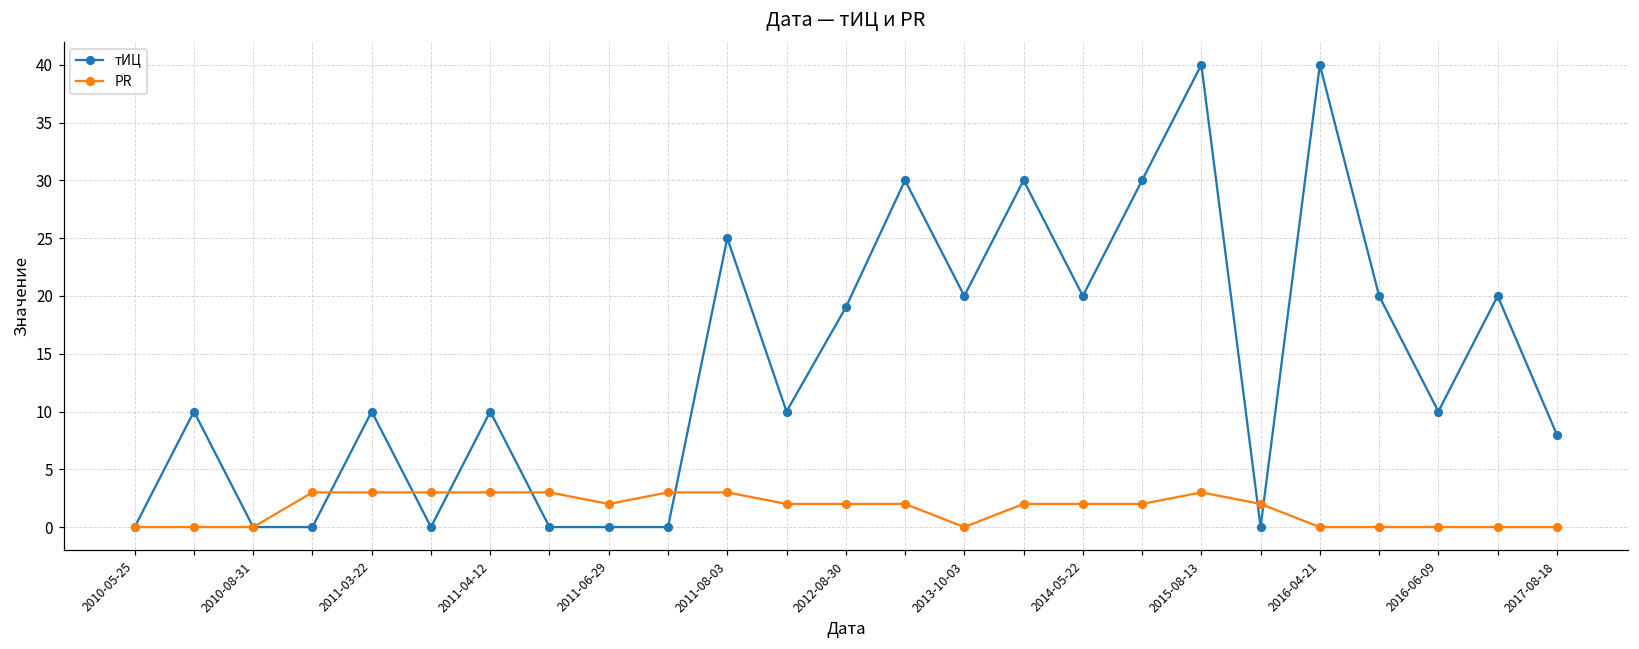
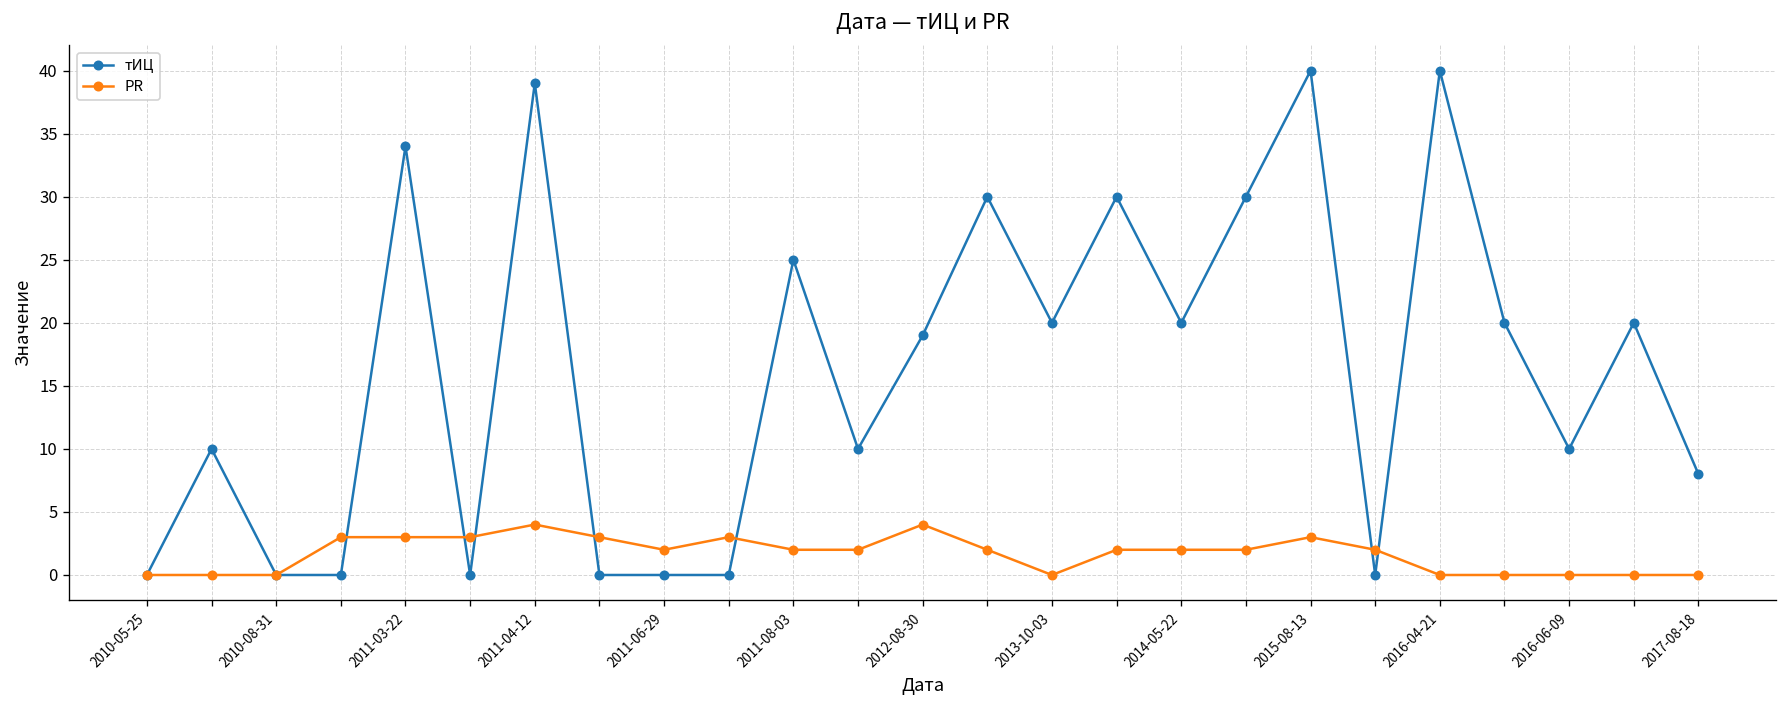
тИЦ, 2011-03-22: 10 -> 34
тИЦ, 2011-04-12: 10 -> 39
PR, 2011-04-12: 3 -> 4
PR, 2011-08-03: 3 -> 2
PR, 2012-08-30: 2 -> 4
